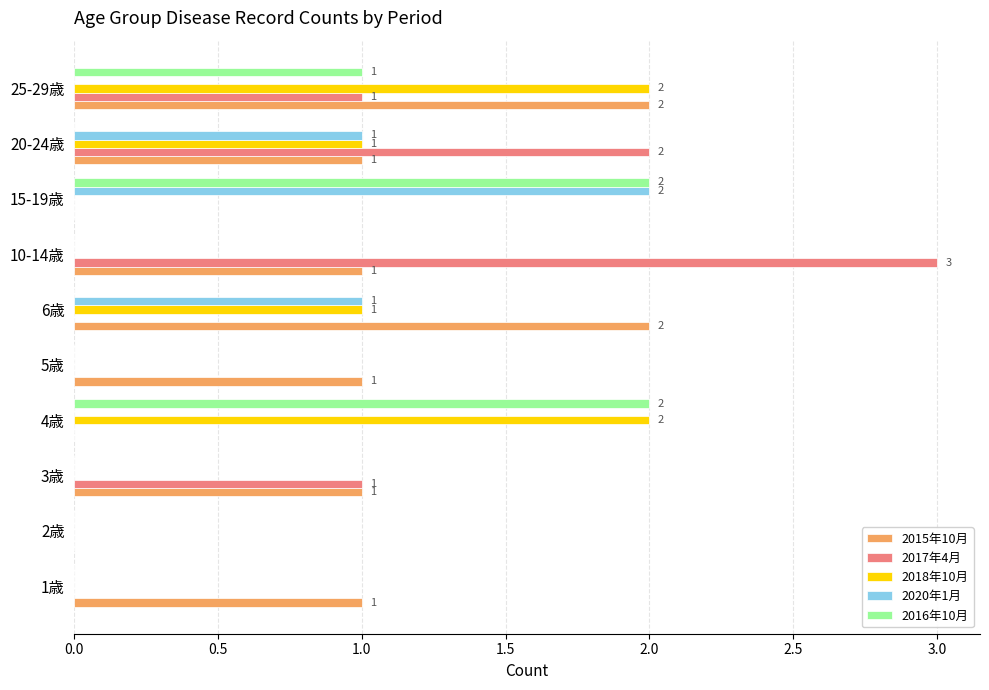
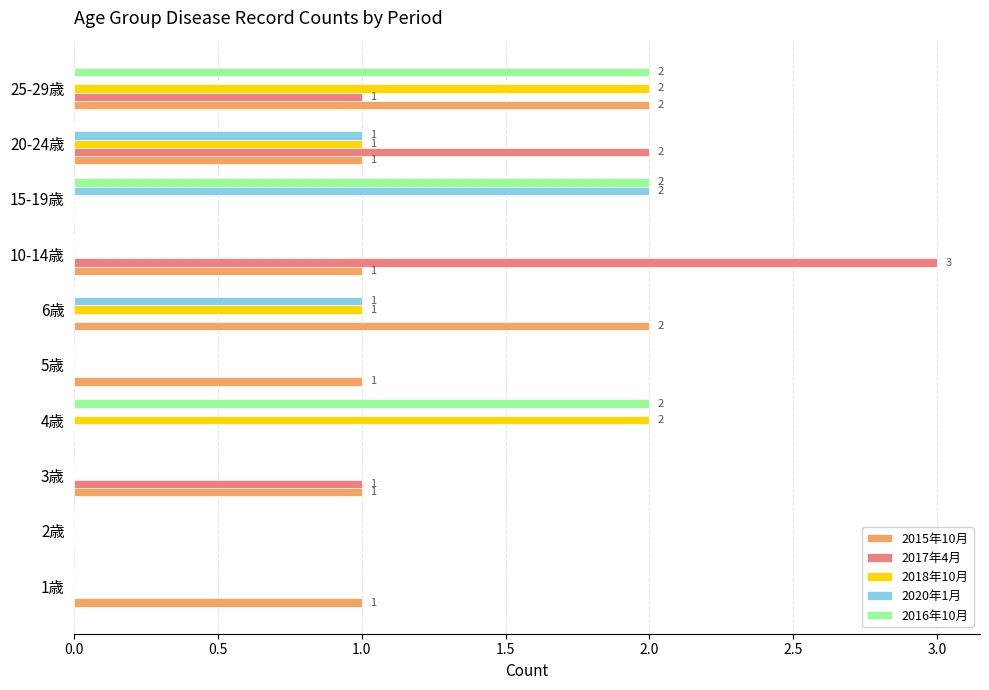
2016年10月, 25-29歳: 1 -> 2
